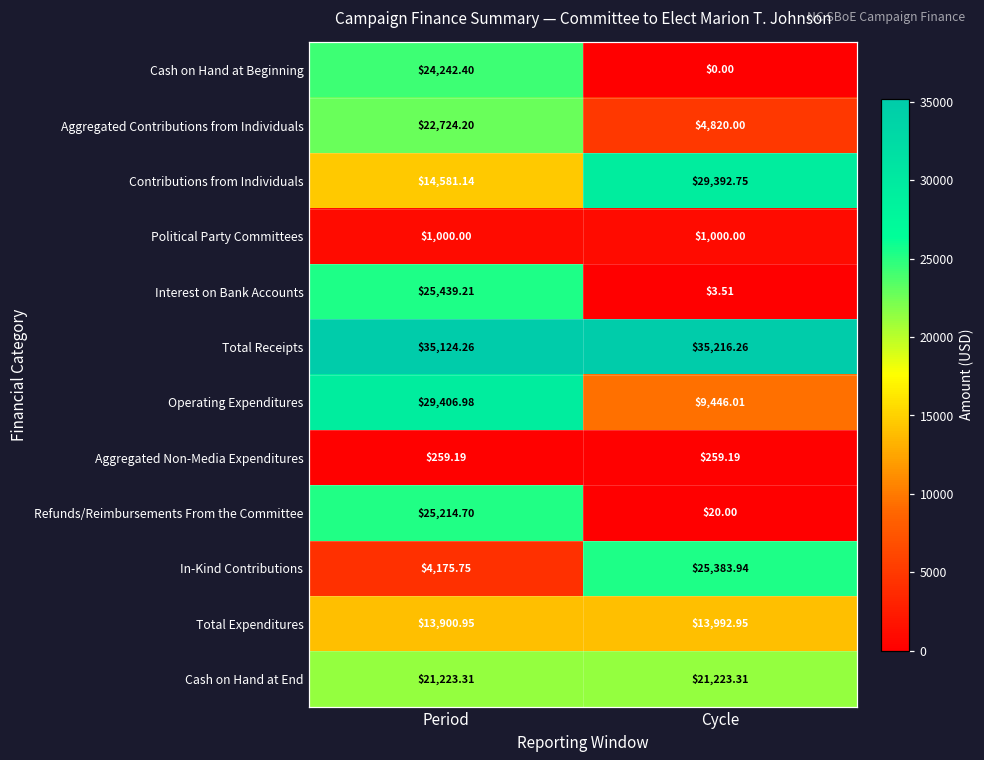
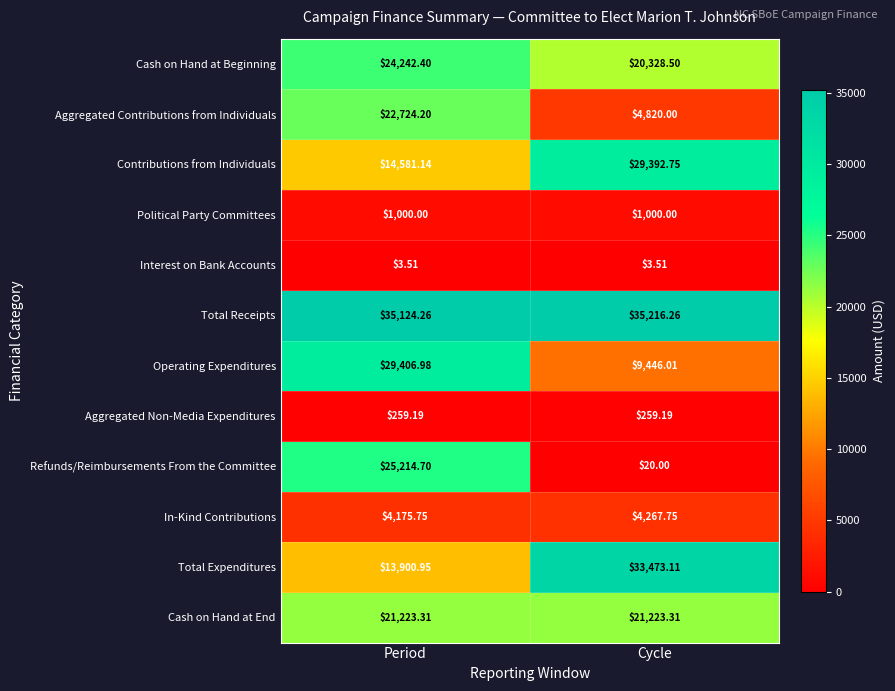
Cash on Hand at Beginning, Cycle: $0.00 -> $20,328.50
Interest on Bank Accounts, Period: $25,439.21 -> $3.51
In-Kind Contributions, Cycle: $25,383.94 -> $4,267.75
Total Expenditures, Cycle: $13,992.95 -> $33,473.11
